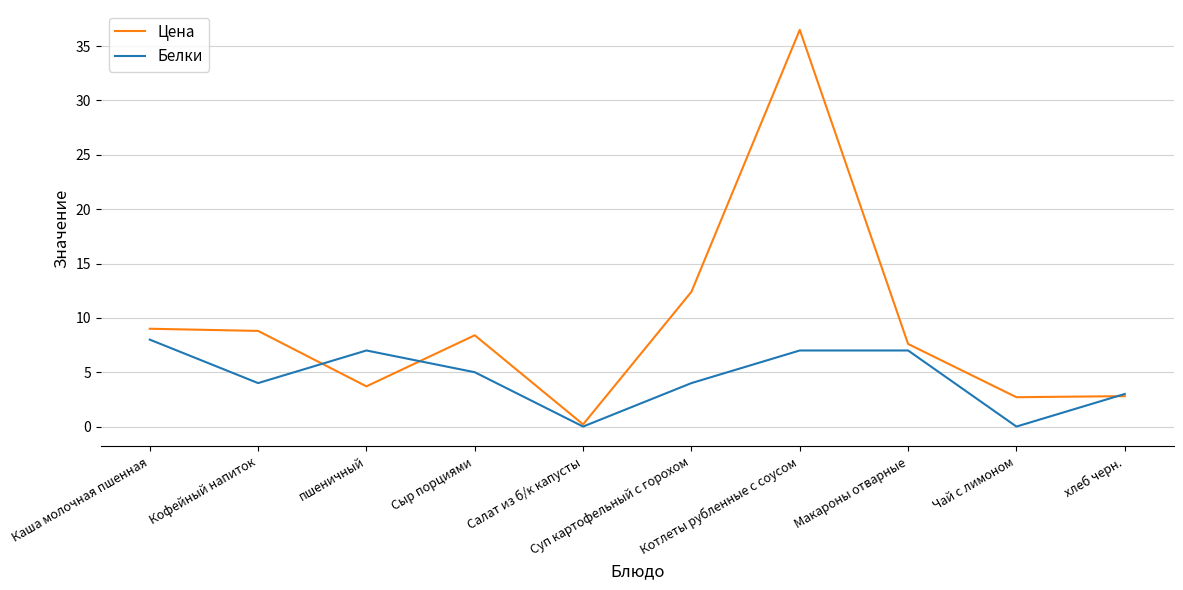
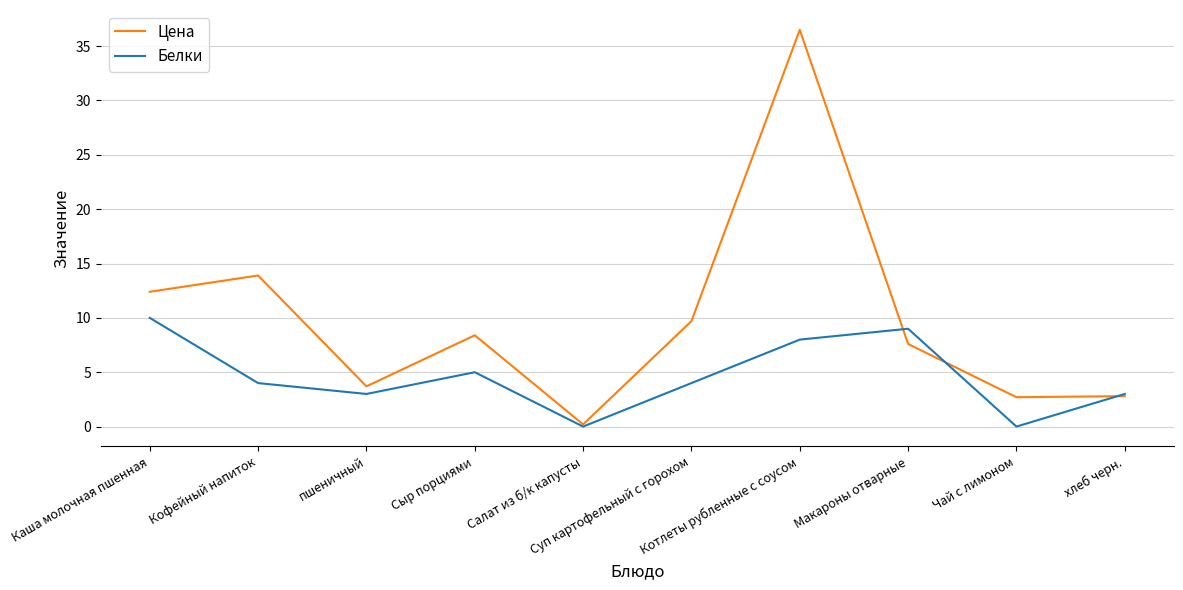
Цена, Каша молочная пшенная: 9.0 -> 12.4
Белки, Каша молочная пшенная: 8 -> 10
Цена, Кофейный напиток: 8.8 -> 13.9
Белки, пшеничный: 7 -> 3
Цена, Суп картофельный с горохом: 12.4 -> 9.7
Белки, Котлеты рубленные с соусом: 7 -> 8
Белки, Макароны отварные: 7 -> 9
